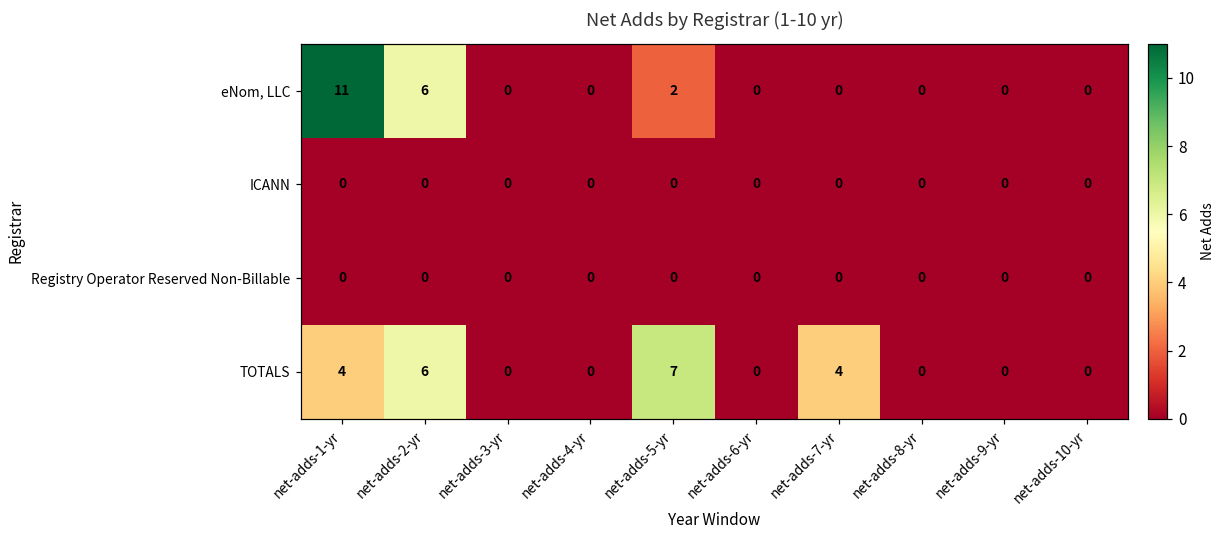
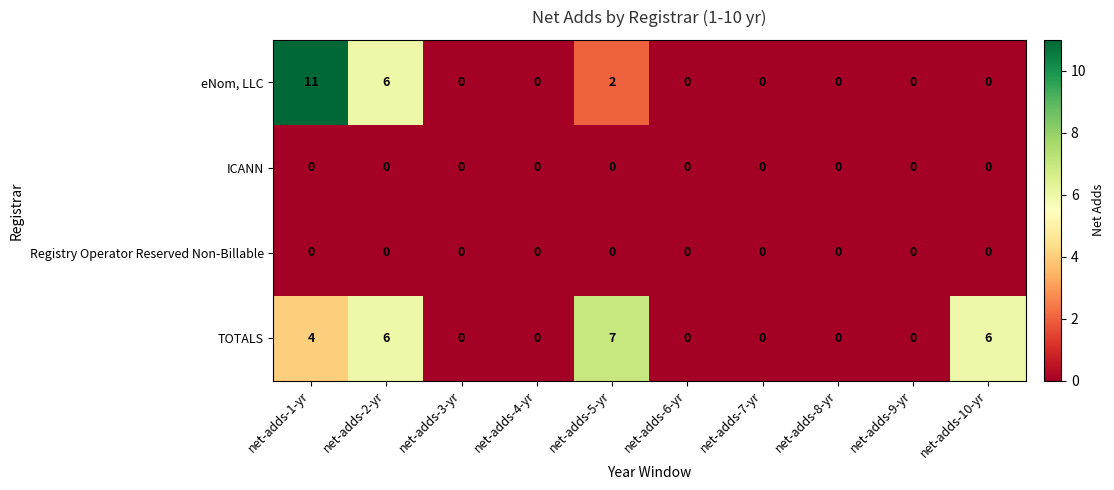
TOTALS, net-adds-7-yr: 4 -> 0
TOTALS, net-adds-10-yr: 0 -> 6
